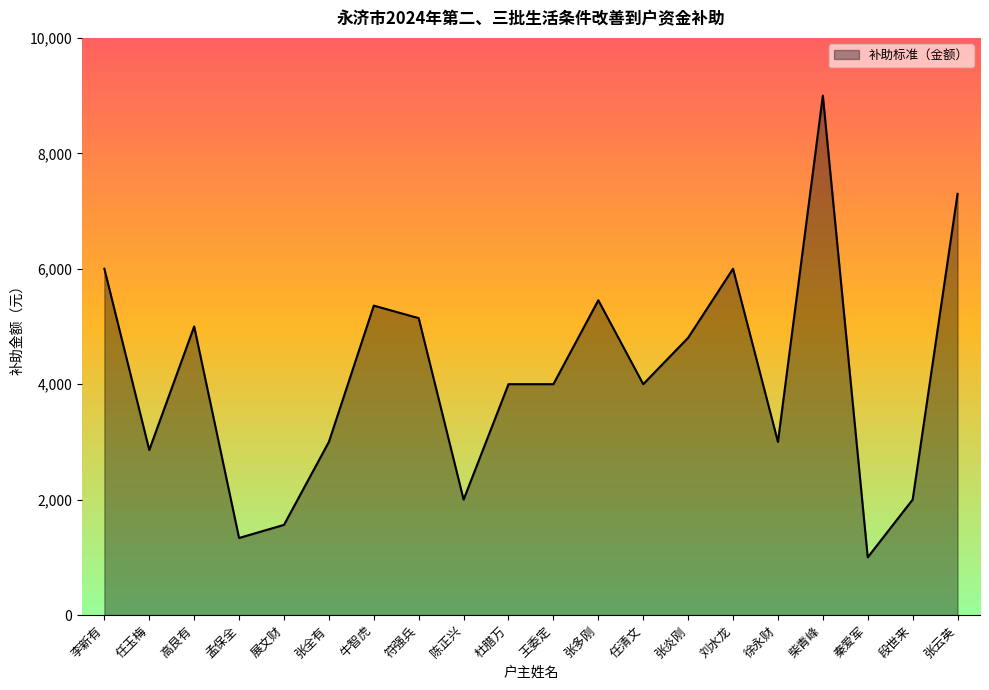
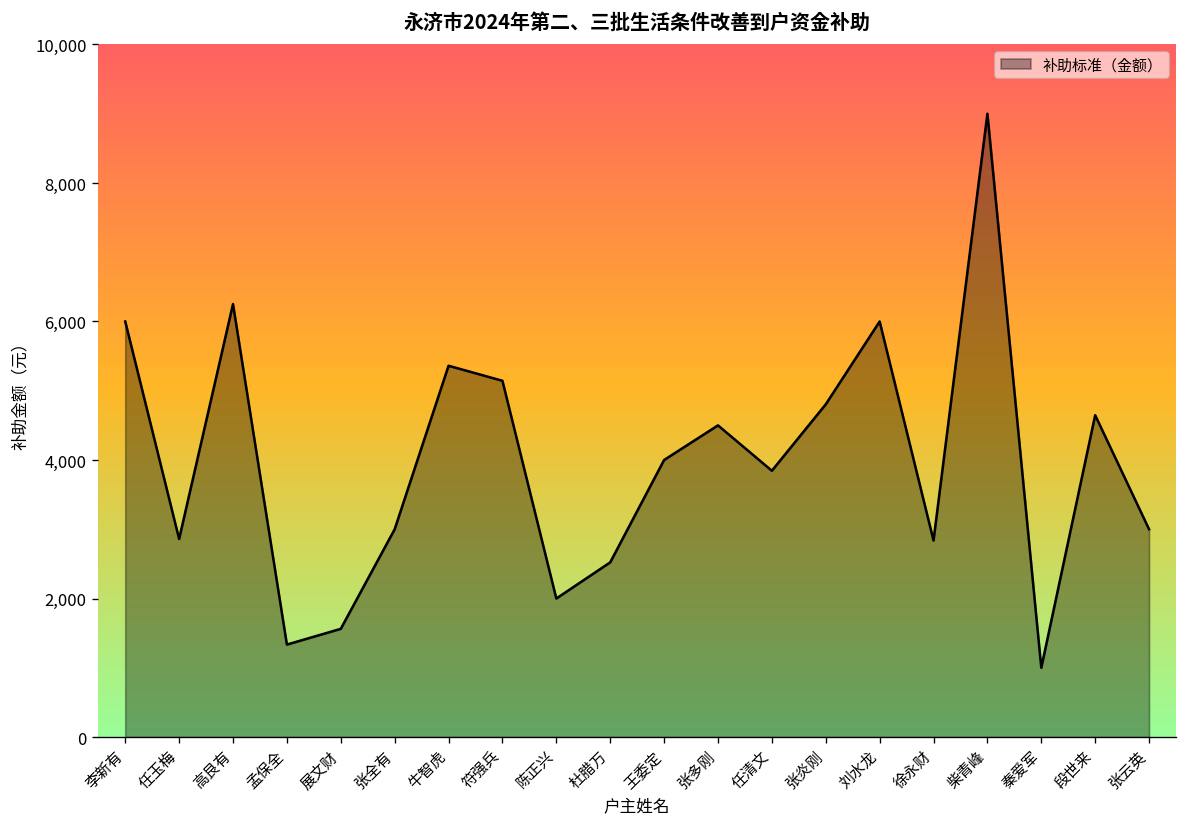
高艮有: 5,000 -> 6,300
杜腊万: 4,000 -> 2,500
张多刚: 5,500 -> 4,500
任清文: 4,000 -> 3,800
徐永财: 3,000 -> 2,800
段世来: 2,000 -> 4,600
张云英: 7,300 -> 3,000
